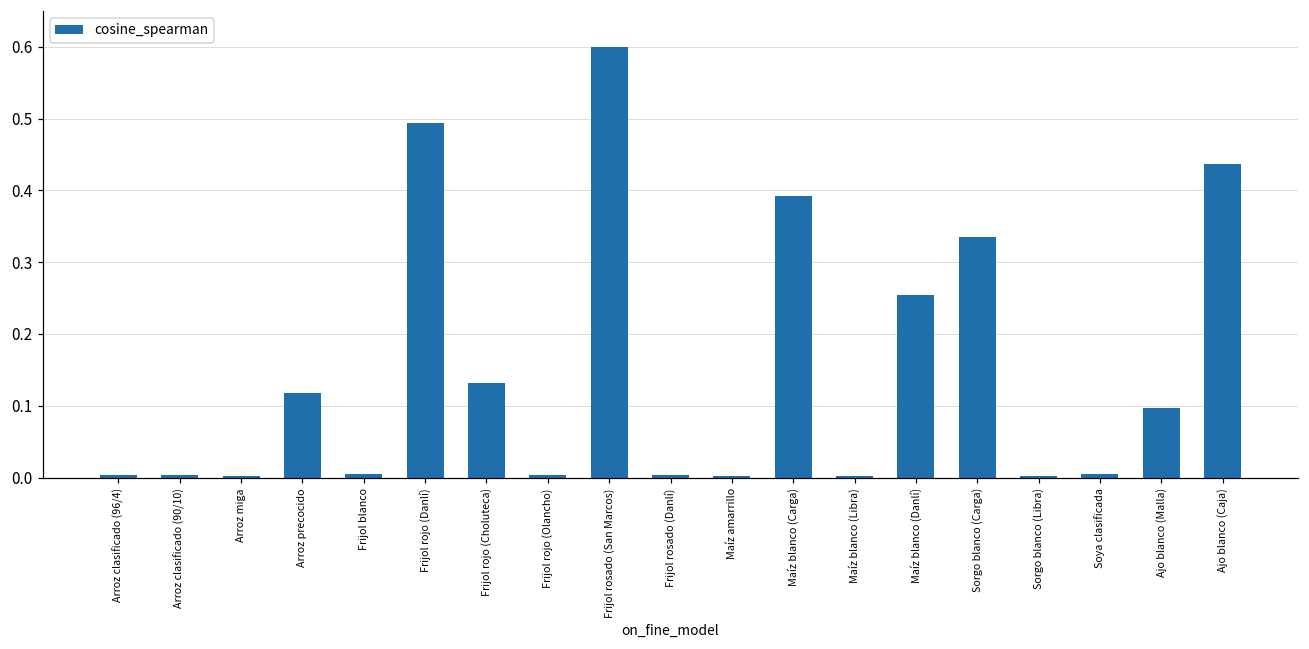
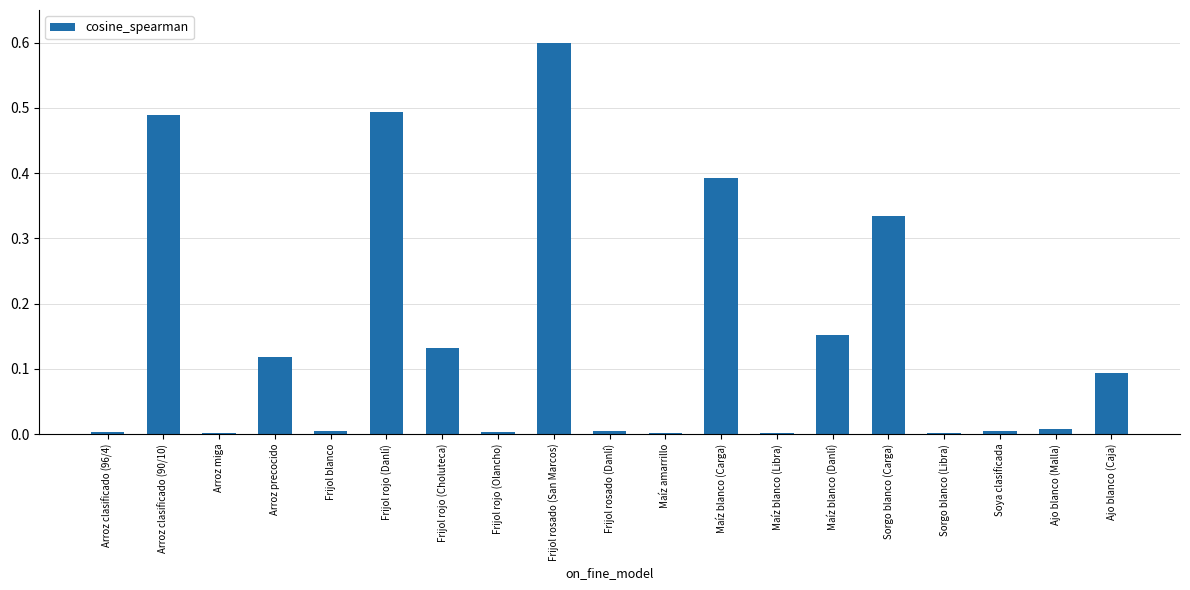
Arroz clasificado (90/10): 0.00 -> 0.49
Maíz blanco (Danlí): 0.25 -> 0.15
Ajo blanco (Malla): 0.10 -> 0.01
Ajo blanco (Caja): 0.44 -> 0.09
